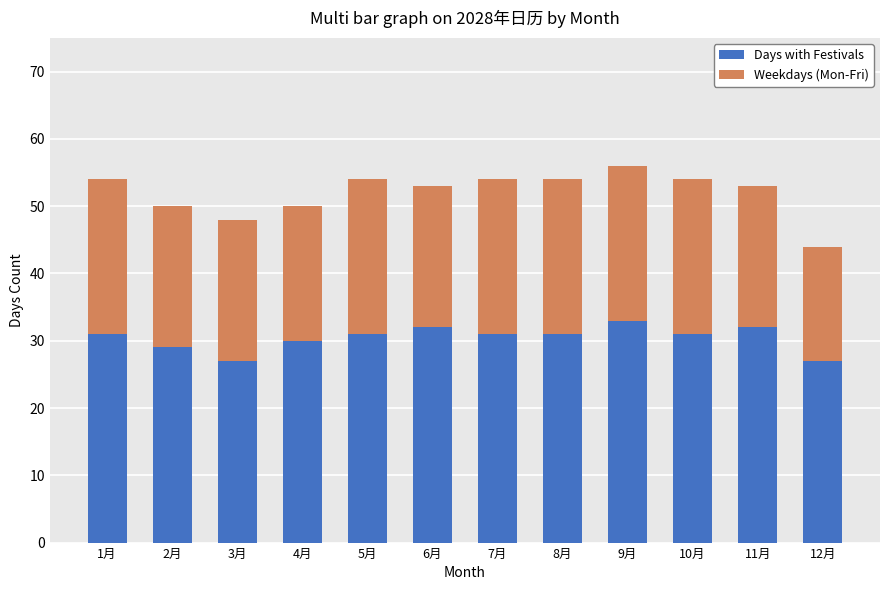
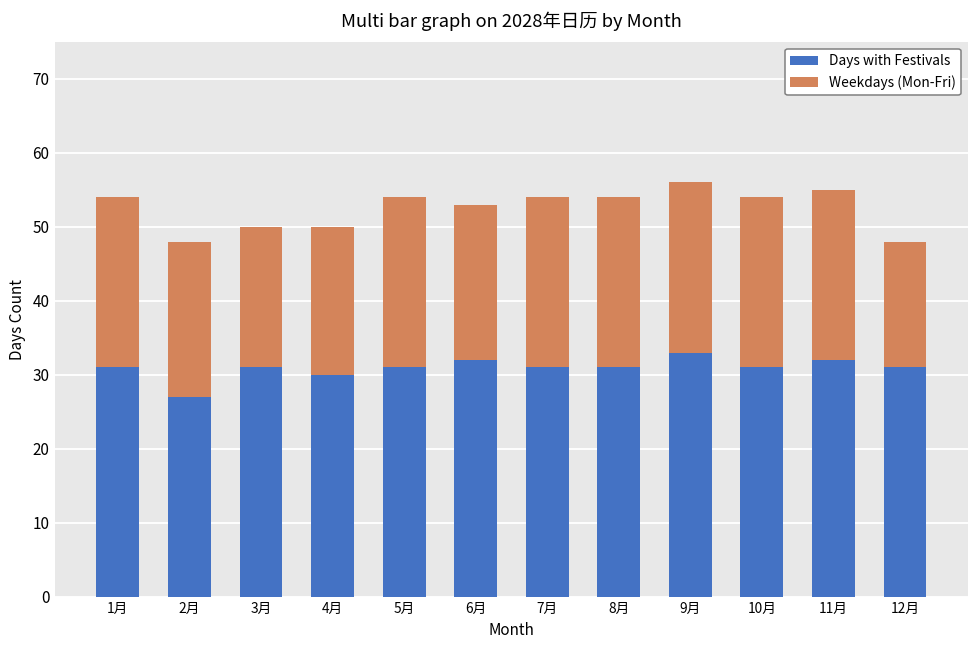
Days with Festivals, 2月: 29 -> 27
Days with Festivals, 3月: 27 -> 31
Weekdays (Mon-Fri), 3月: 21 -> 19
Weekdays (Mon-Fri), 11月: 21 -> 23
Days with Festivals, 12月: 27 -> 31
